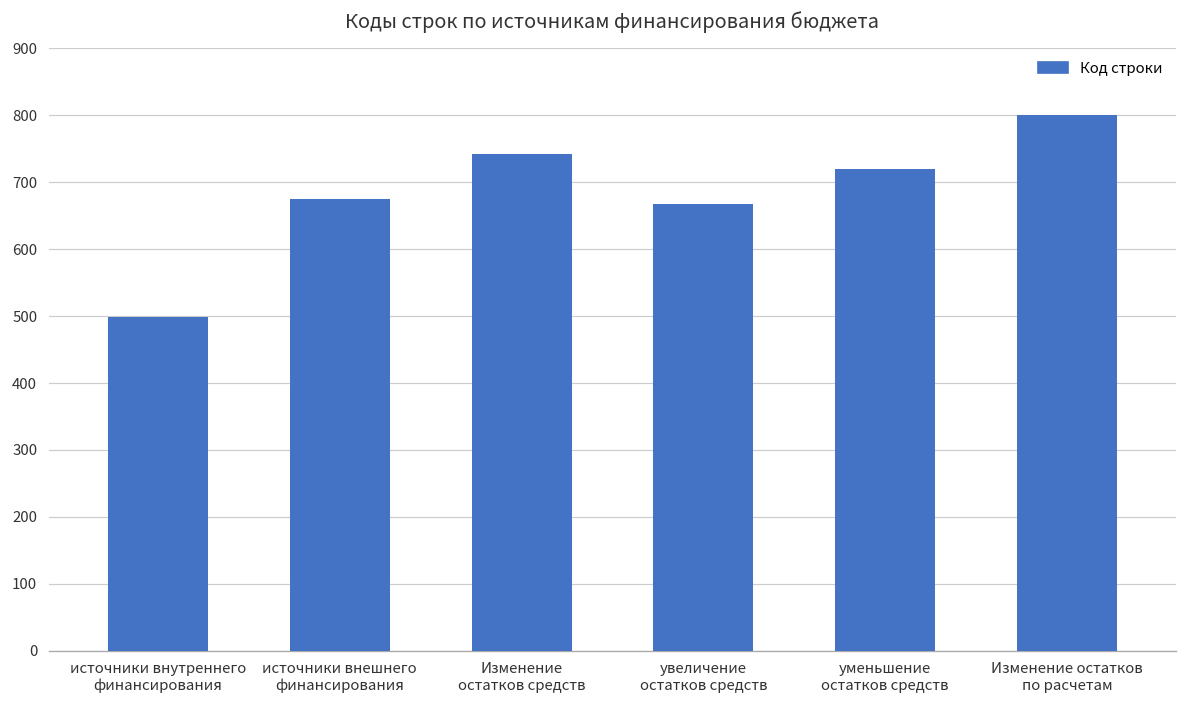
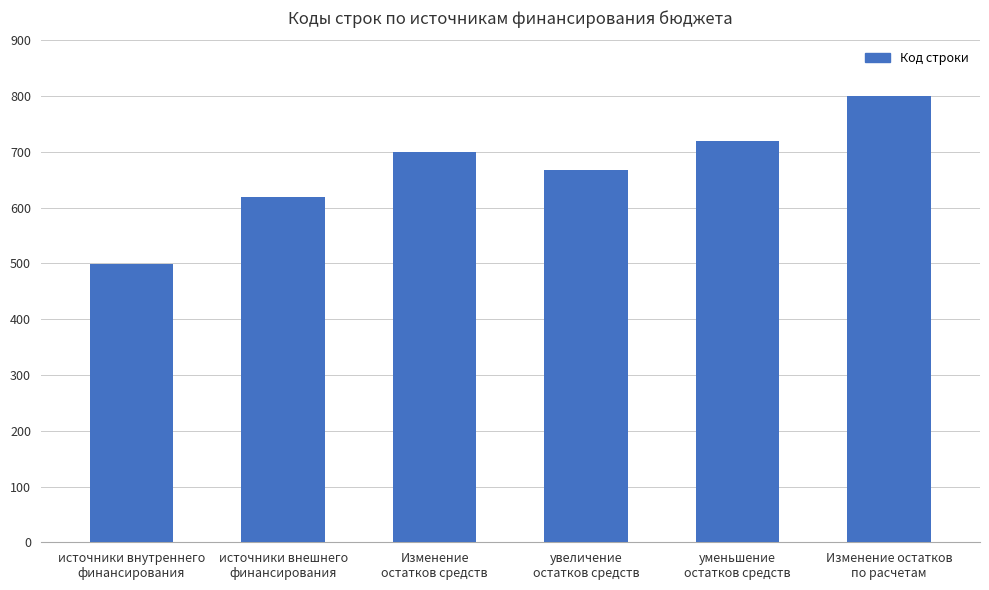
источники внешнего финансирования: 680 -> 620
Изменение остатков средств: 740 -> 700
